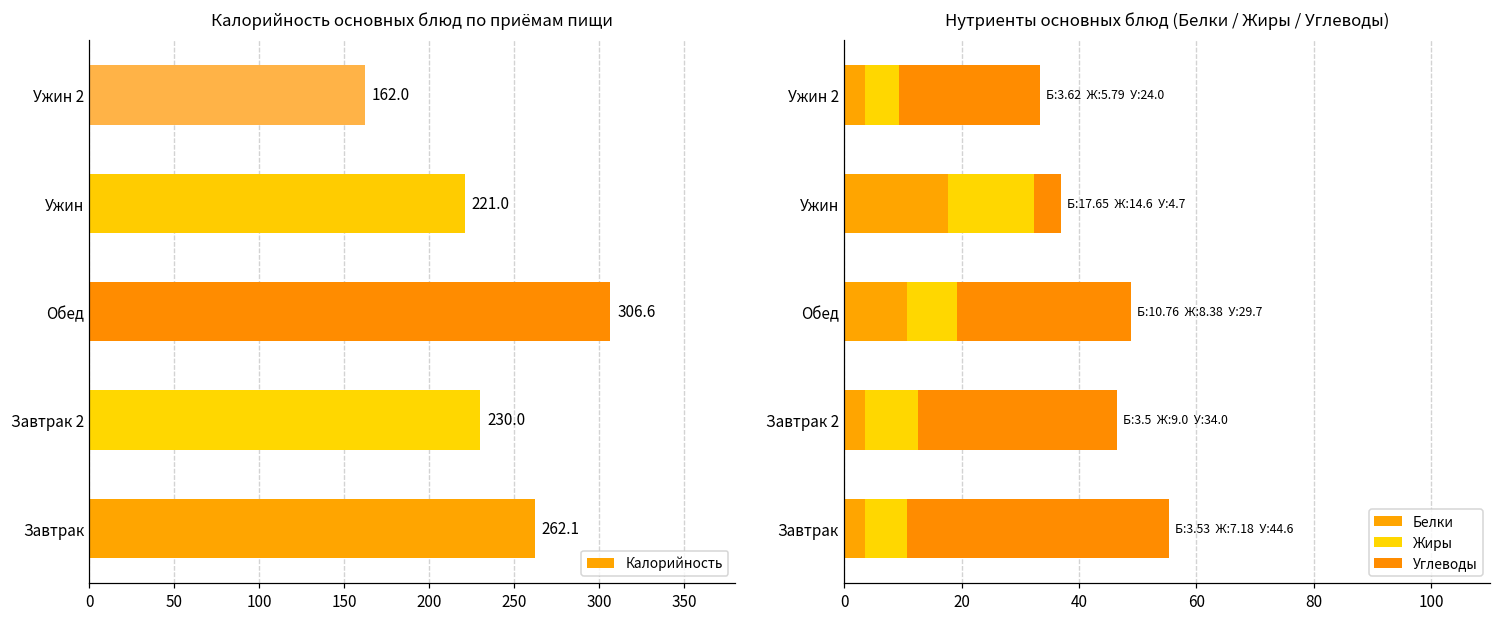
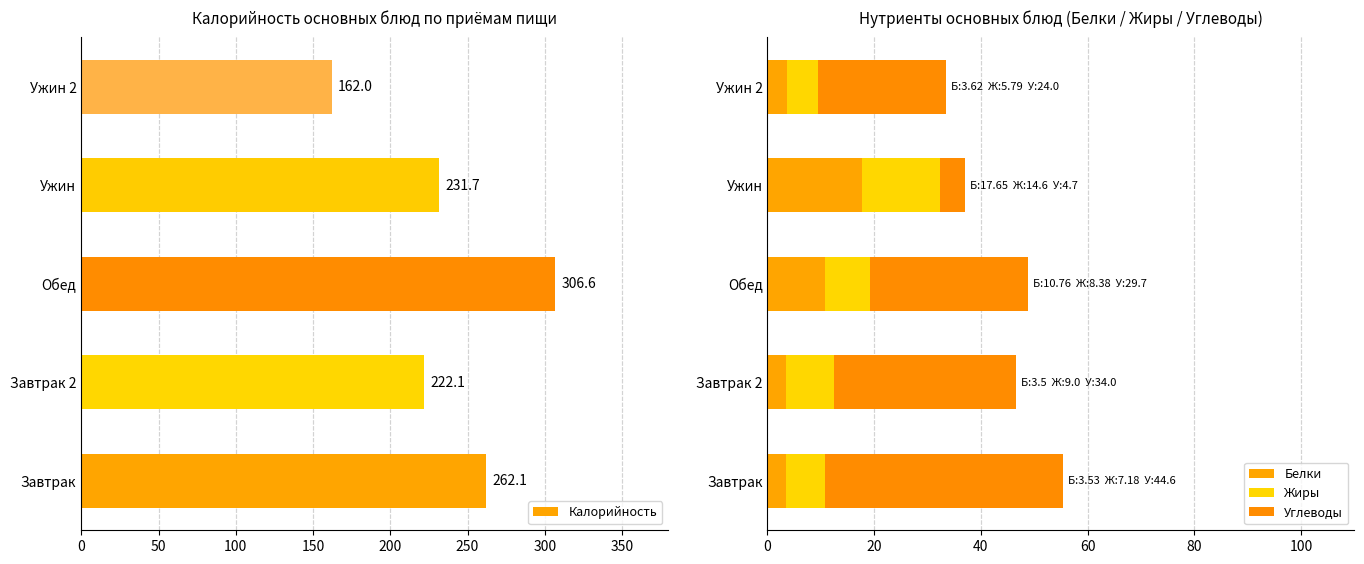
Калорийность основных блюд по приёмам пищи, Ужин: 221.0 -> 231.7
Калорийность основных блюд по приёмам пищи, Завтрак 2: 230.0 -> 222.1
